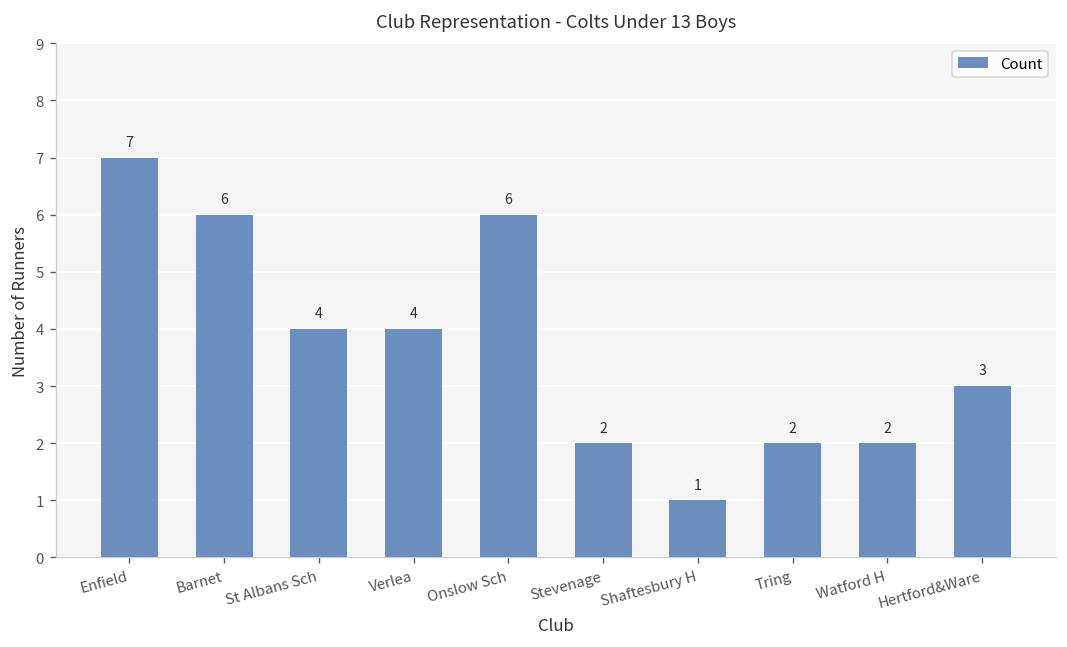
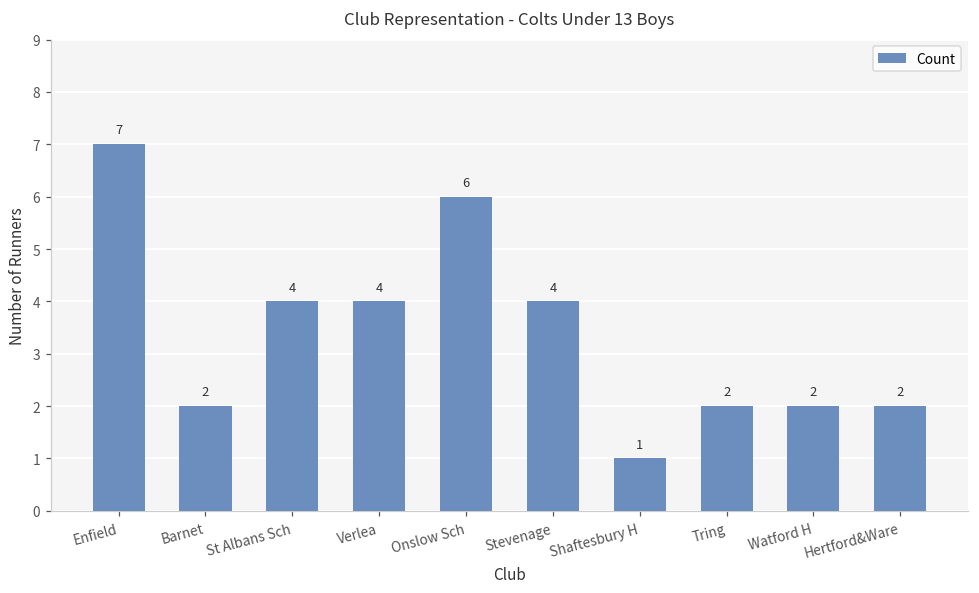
Barnet: 6 -> 2
Stevenage: 2 -> 4
Hertford&Ware: 3 -> 2
